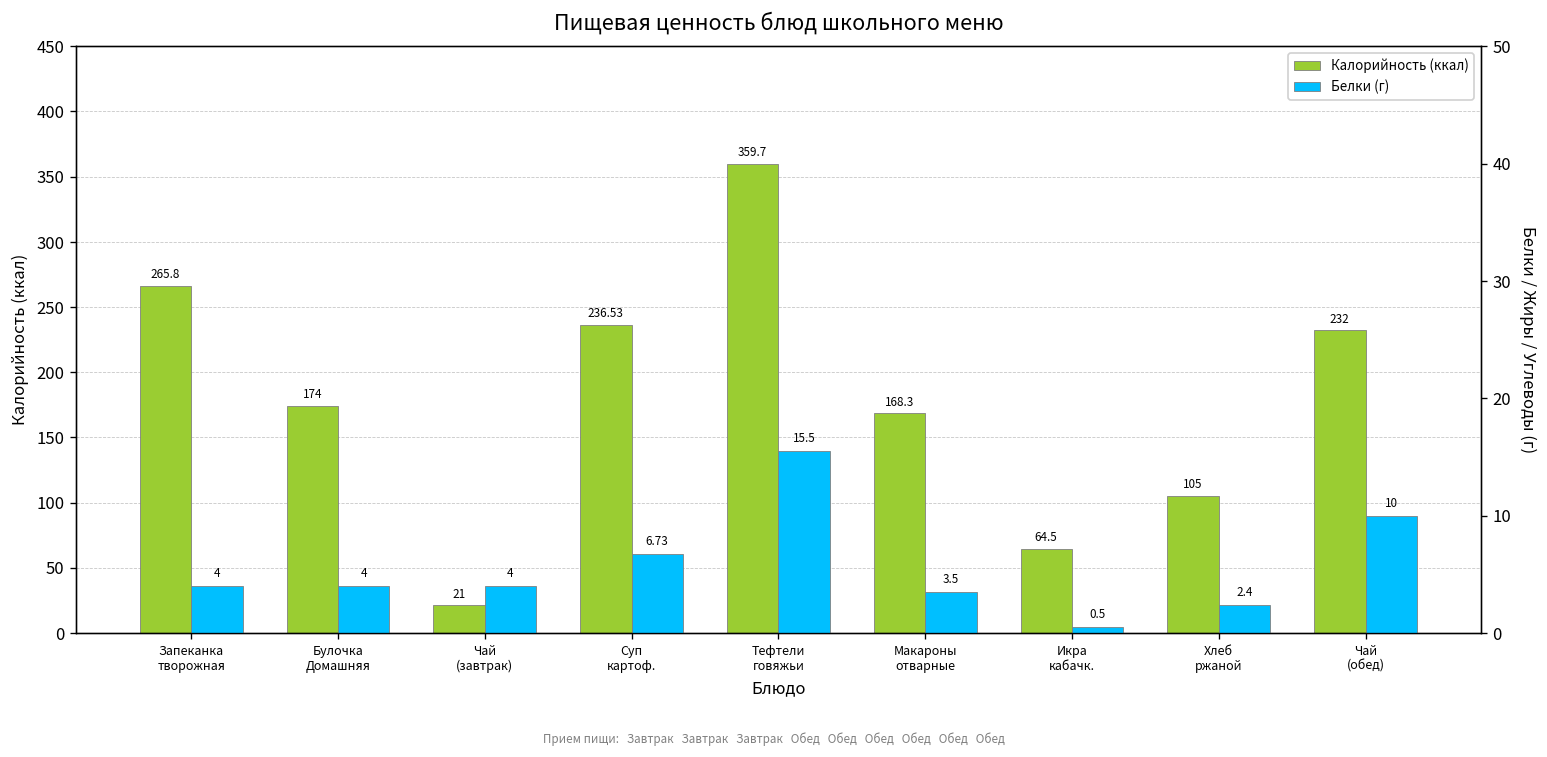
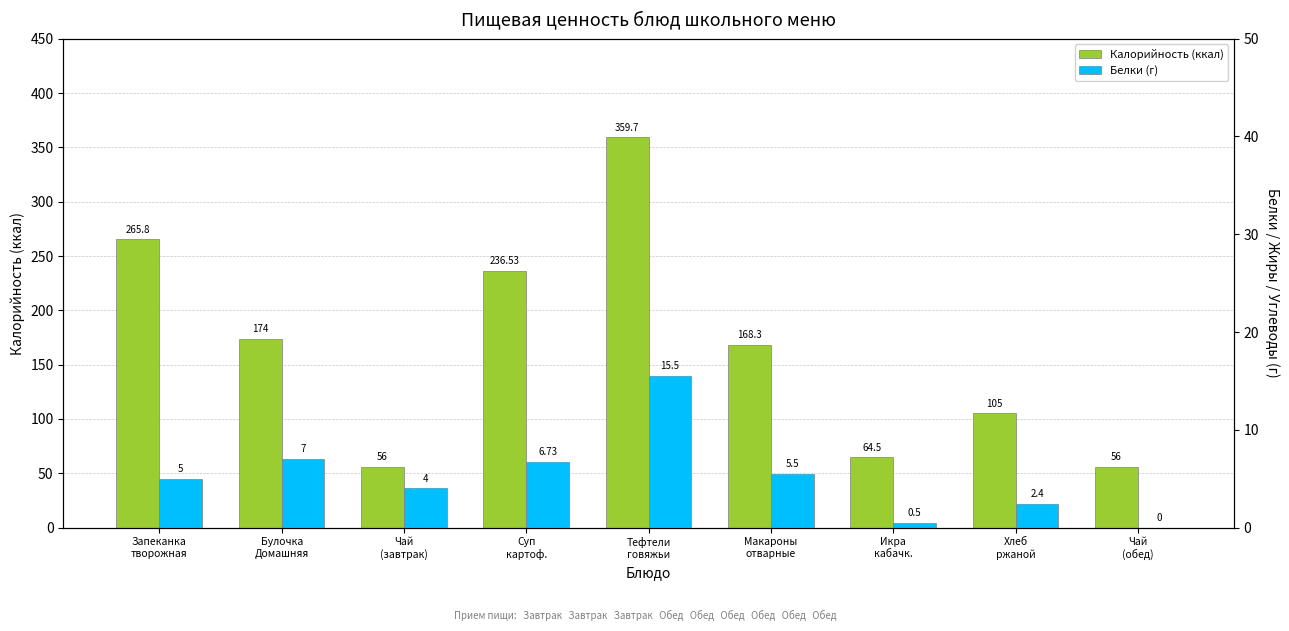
Калорийность (ккал), Чай (завтрак): 21 -> 56
Калорийность (ккал), Чай (обед): 232 -> 56
Белки (г), Запеканка творожная: 4 -> 5
Белки (г), Булочка Домашняя: 4 -> 7
Белки (г), Макароны отварные: 3.5 -> 5.5
Белки (г), Чай (обед): 10 -> 0
